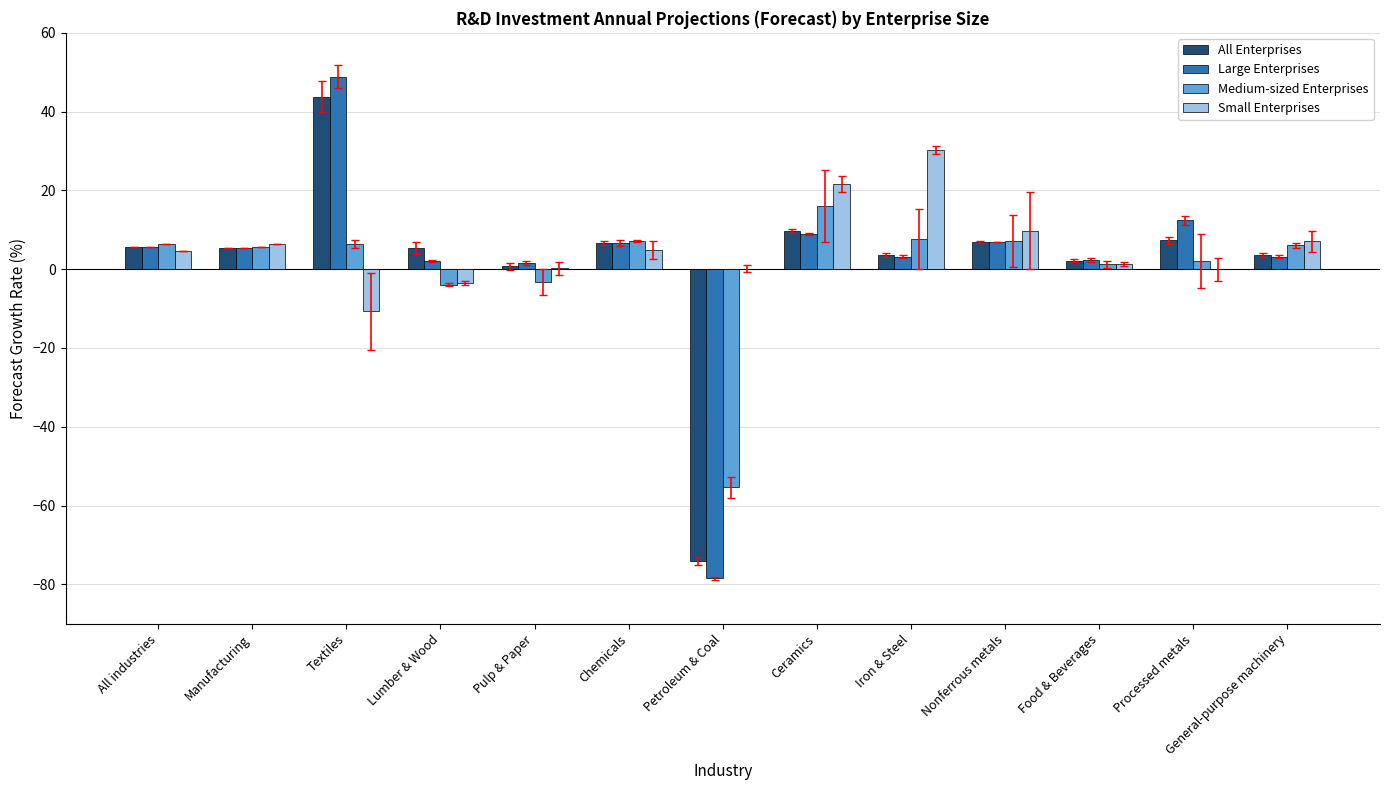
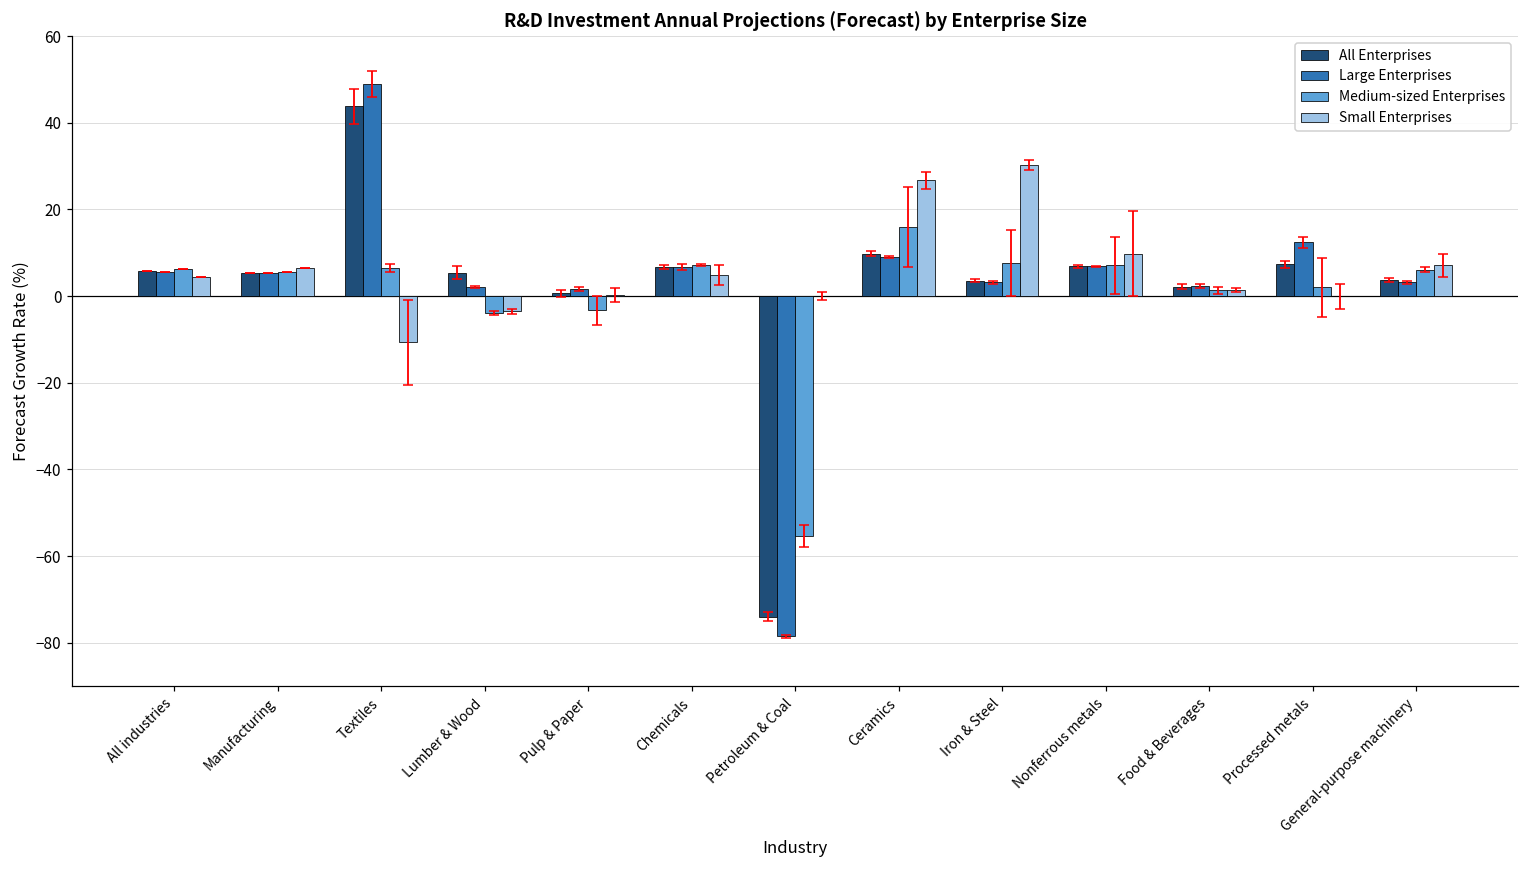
Small Enterprises, Ceramics: 22 -> 27
